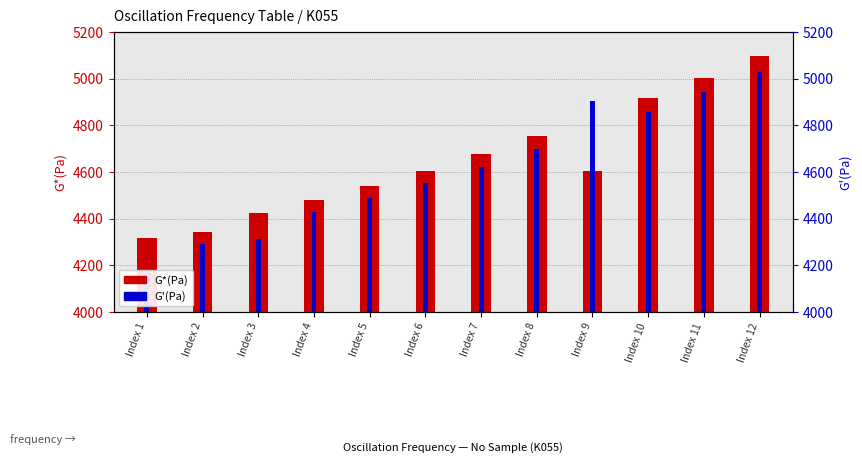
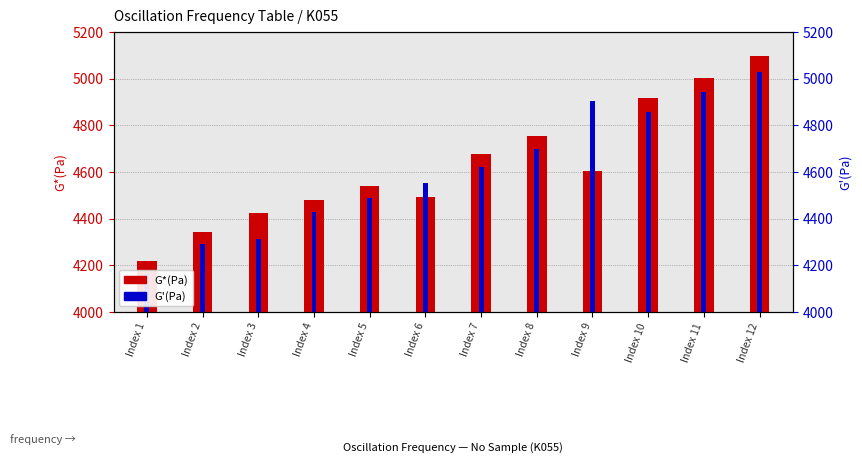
G*(Pa), Index 1: 4320 -> 4220
G*(Pa), Index 6: 4610 -> 4500
